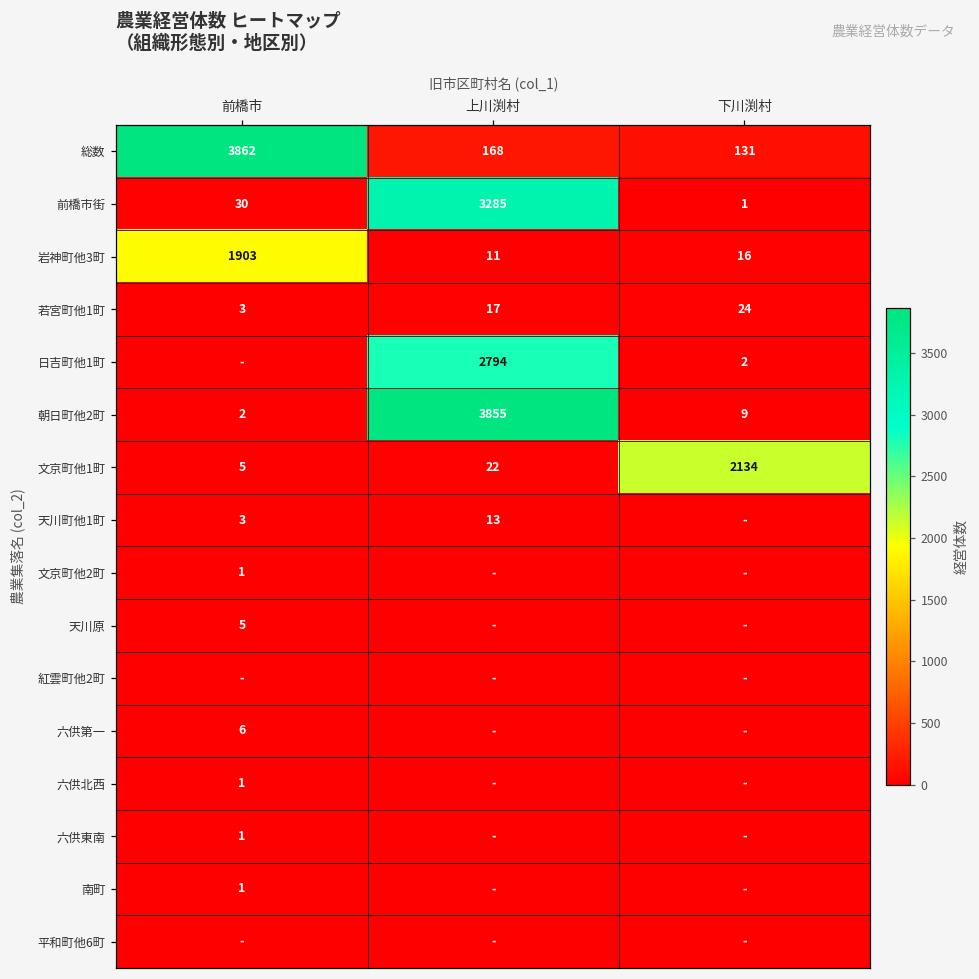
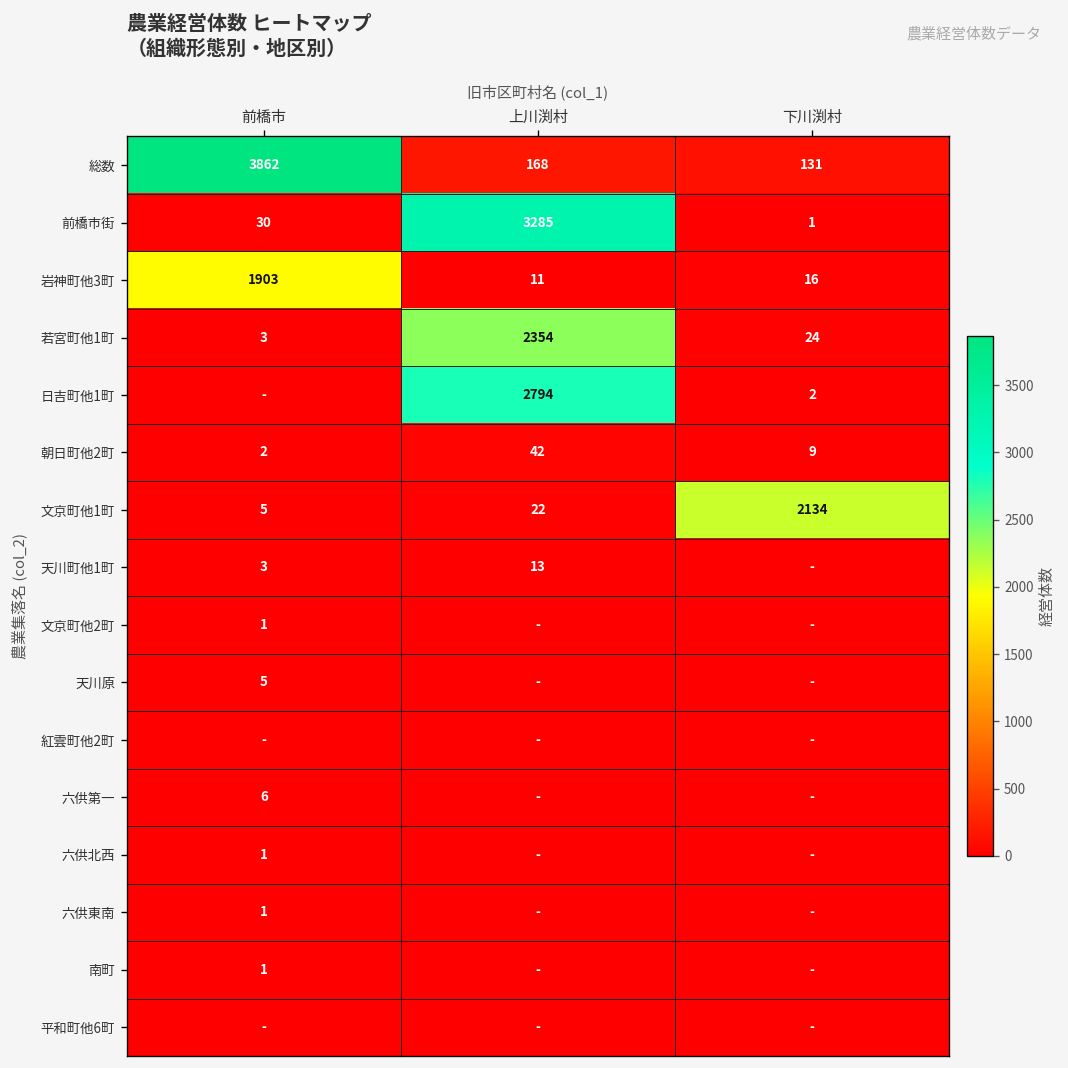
若宮町他1町, 上川渕村: 17 -> 2354
朝日町他2町, 上川渕村: 3855 -> 42
